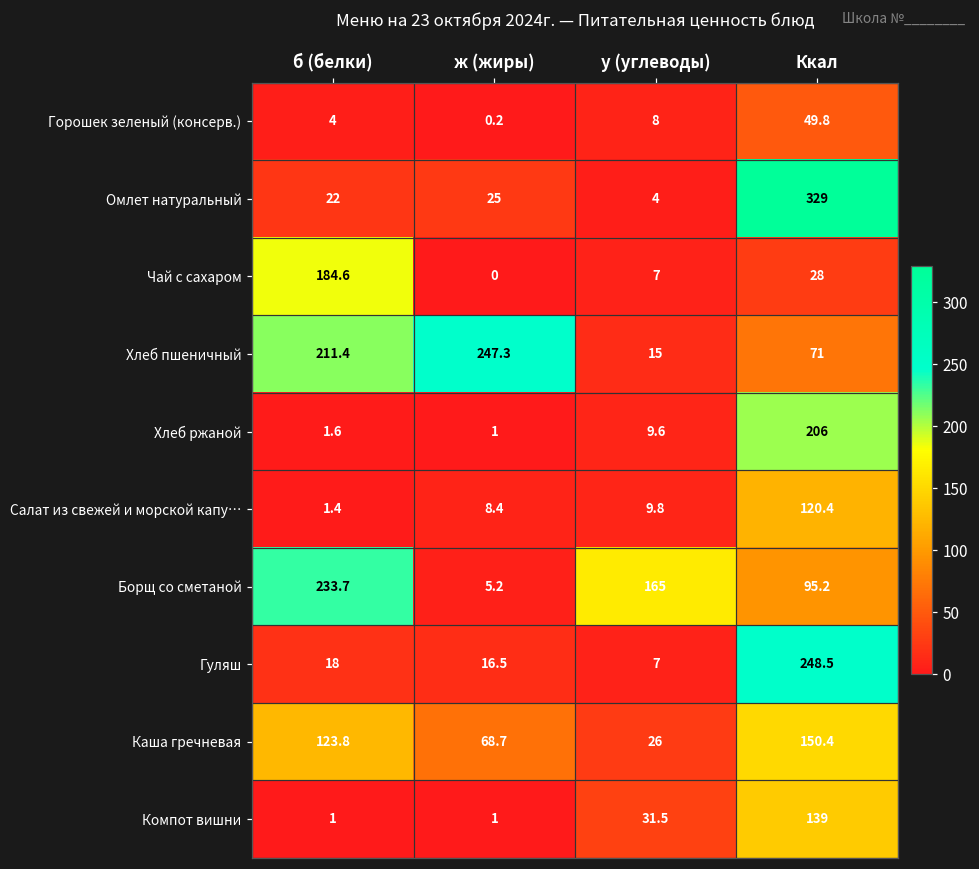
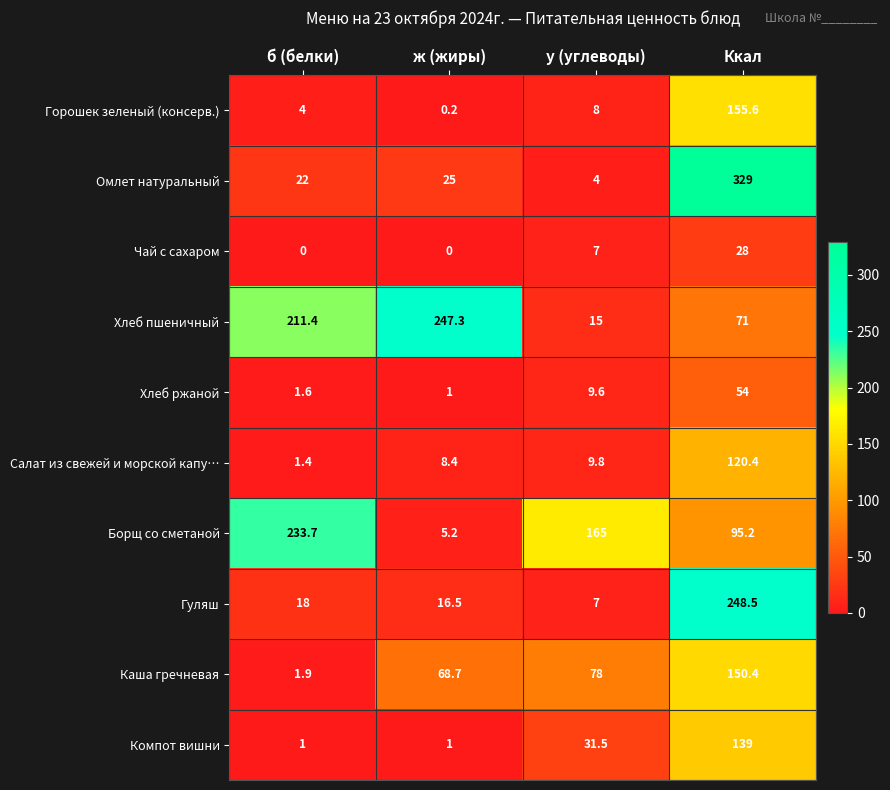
Горошек зеленый (консерв.), Ккал: 49.8 -> 155.6
Чай с сахаром, б (белки): 184.6 -> 0
Хлеб ржаной, Ккал: 206 -> 54
Каша гречневая, б (белки): 123.8 -> 1.9
Каша гречневая, у (углеводы): 26 -> 78
